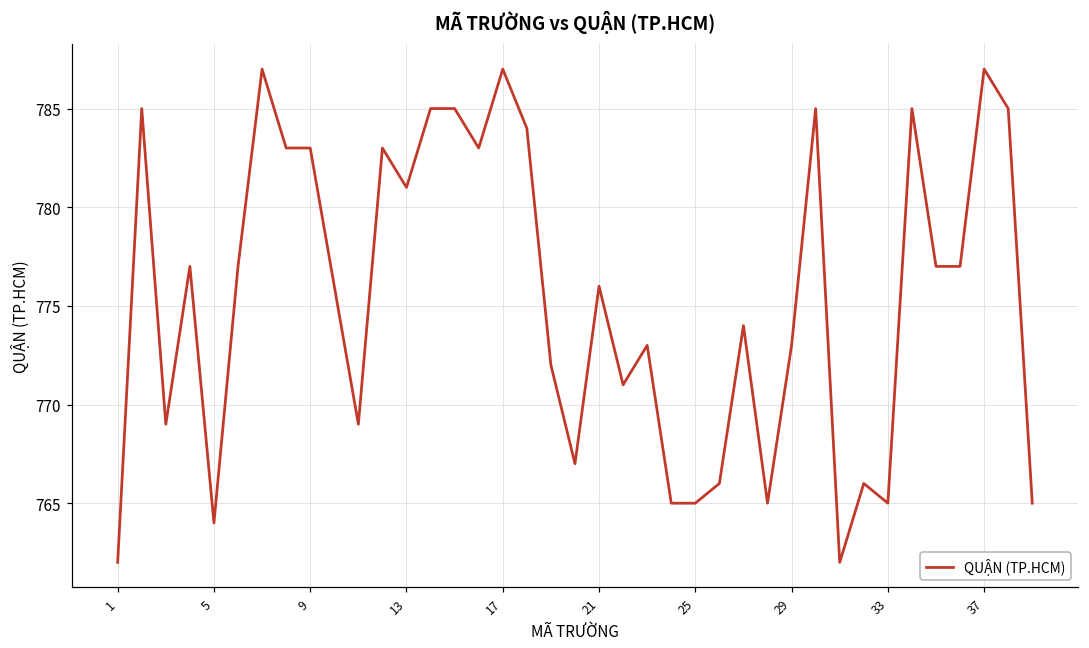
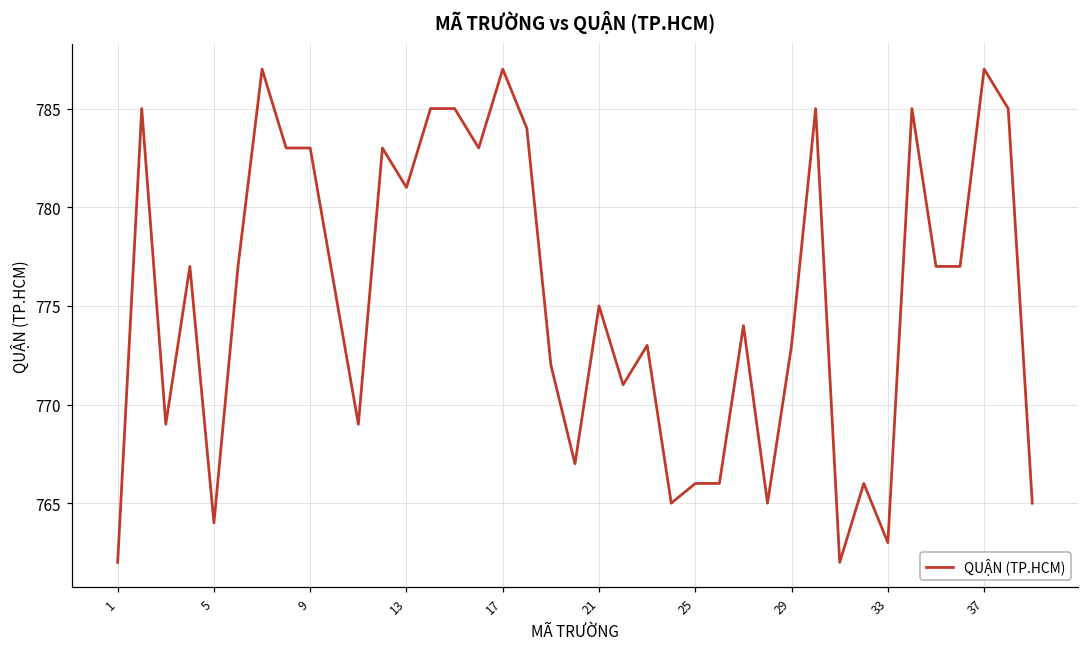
21: 776 -> 775
25: 765 -> 766
33: 765 -> 763
